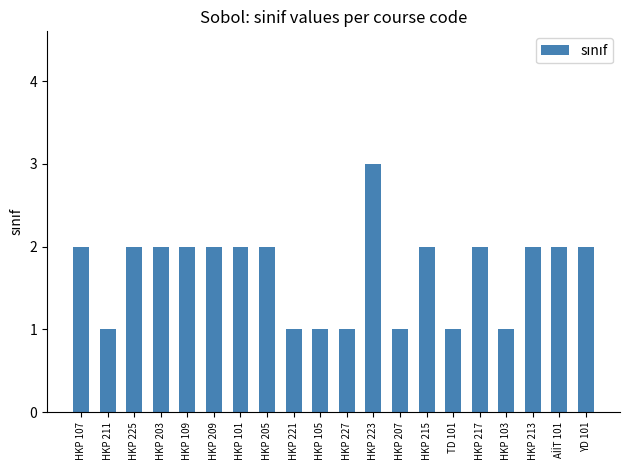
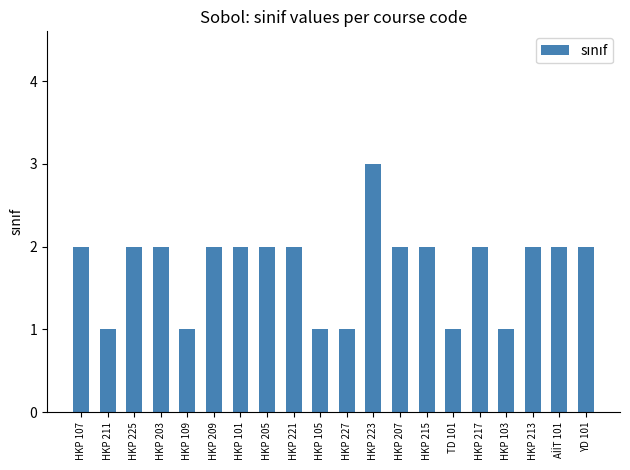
HKP 109: 2 -> 1
HKP 221: 1 -> 2
HKP 207: 1 -> 2
